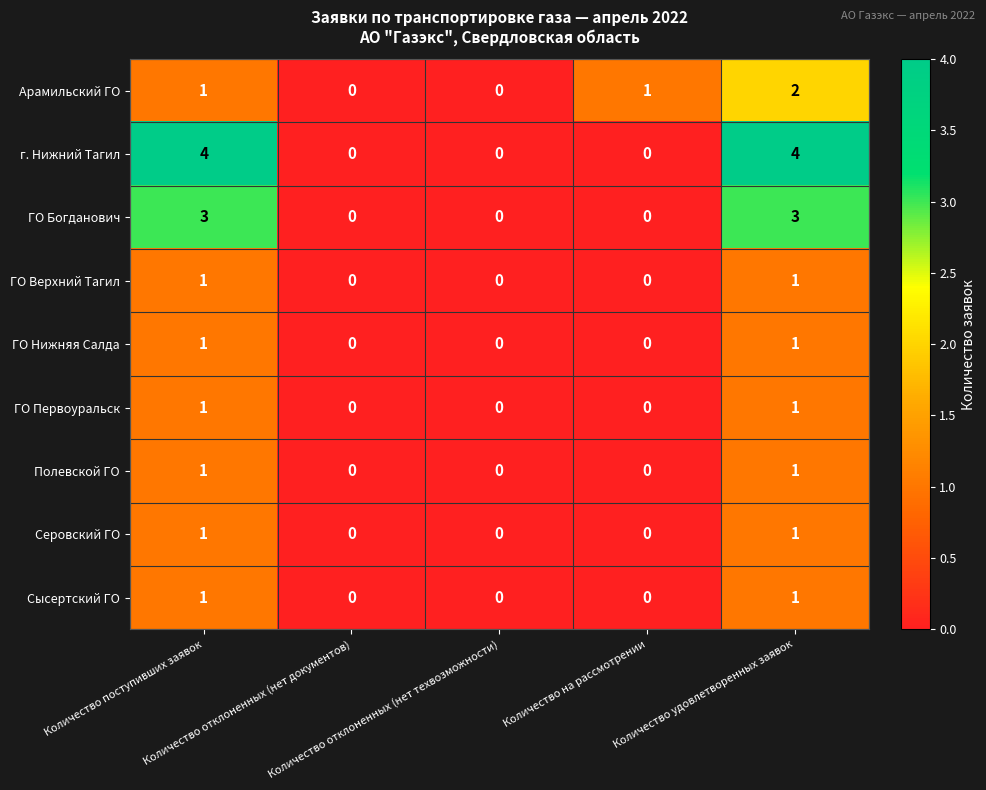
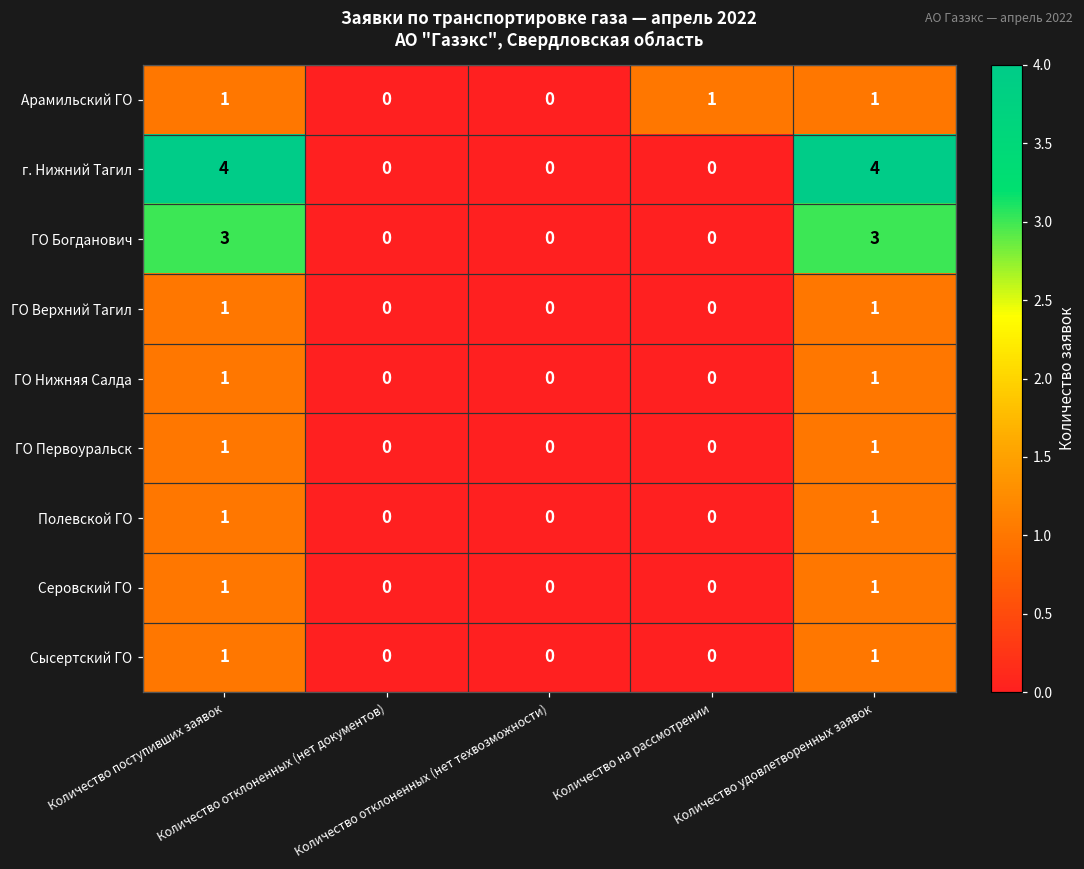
Арамильский ГО, Количество удовлетворенных заявок: 2 -> 1
